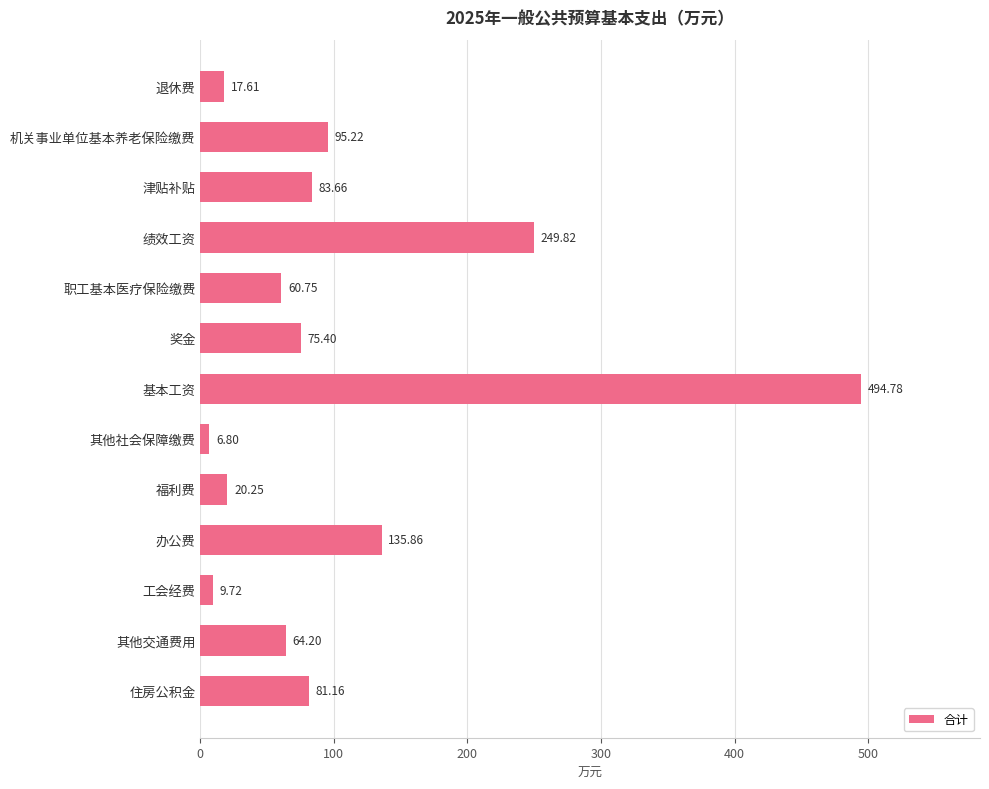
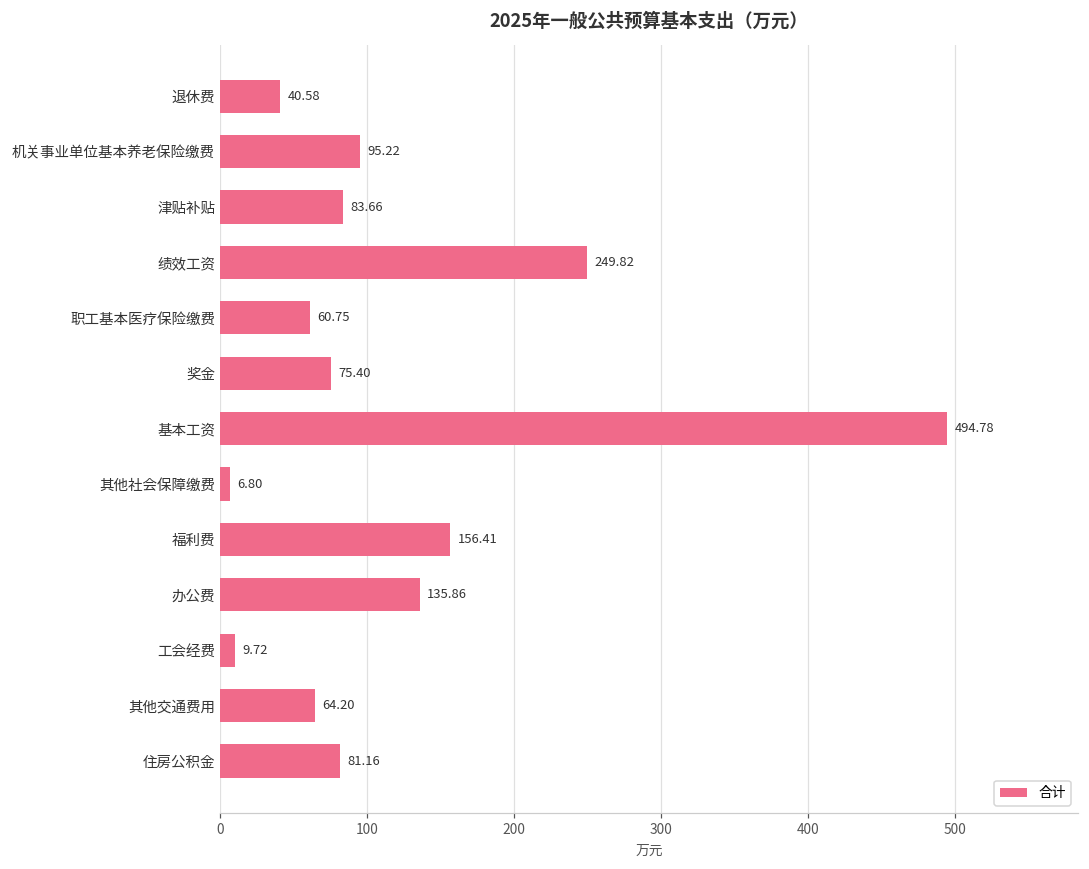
退休费: 17.61 -> 40.58
福利费: 20.25 -> 156.41
